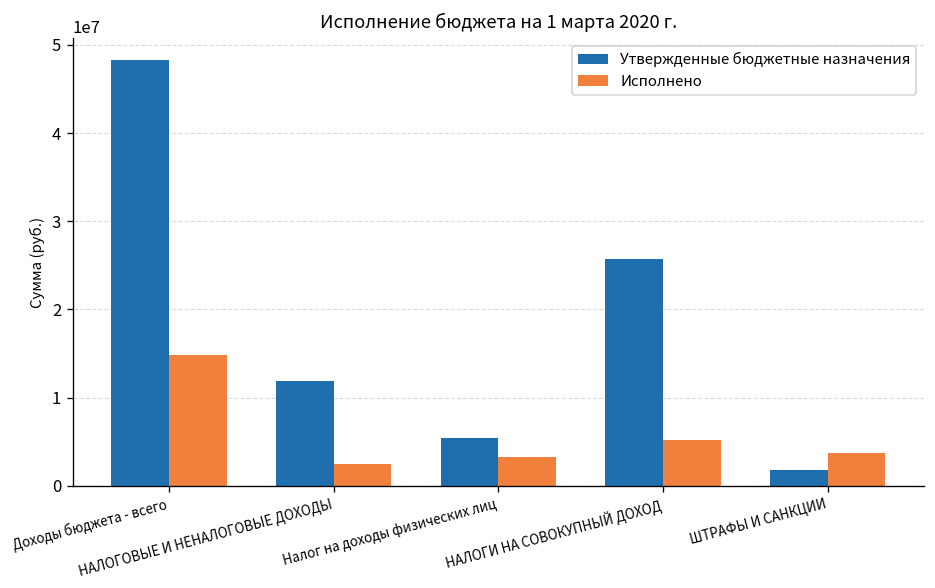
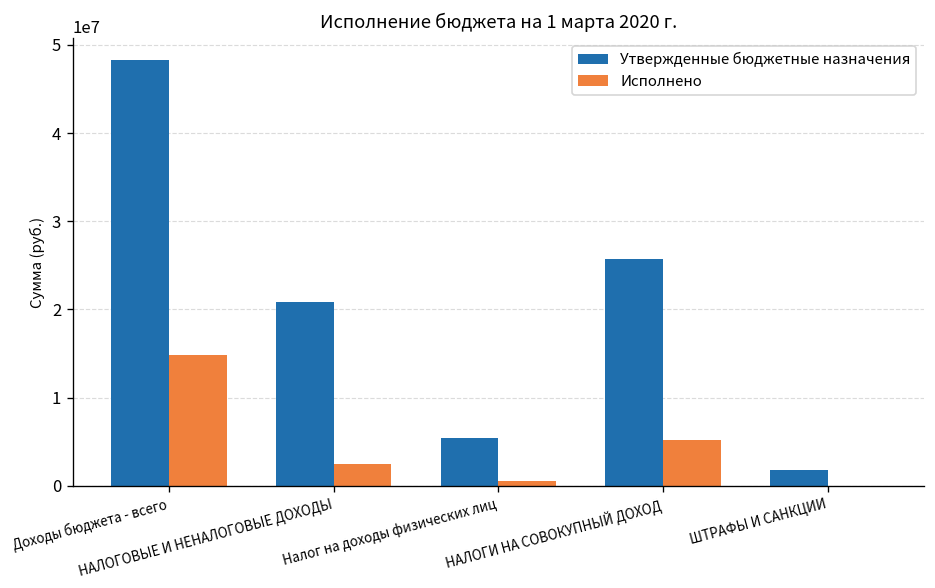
Утвержденные бюджетные назначения, НАЛОГОВЫЕ И НЕНАЛОГОВЫЕ ДОХОДЫ: 12000000 -> 21000000
Исполнено, Налог на доходы физических лиц: 3000000 -> 1000000
Исполнено, ШТРАФЫ И САНКЦИИ: 4000000 -> 0
